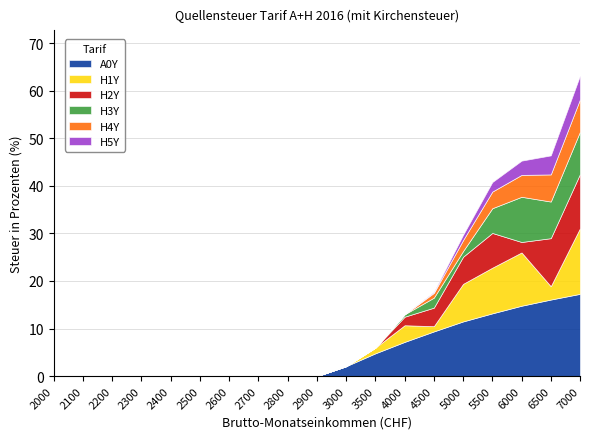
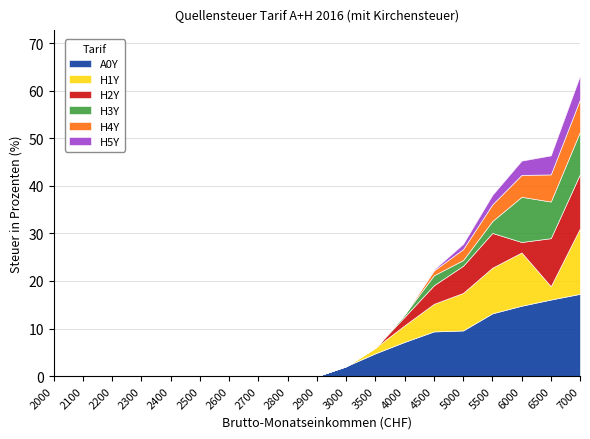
H1Y, 4500: 1 -> 6
A0Y, 5000: 12 -> 10
H3Y, 5500: 5 -> 2
